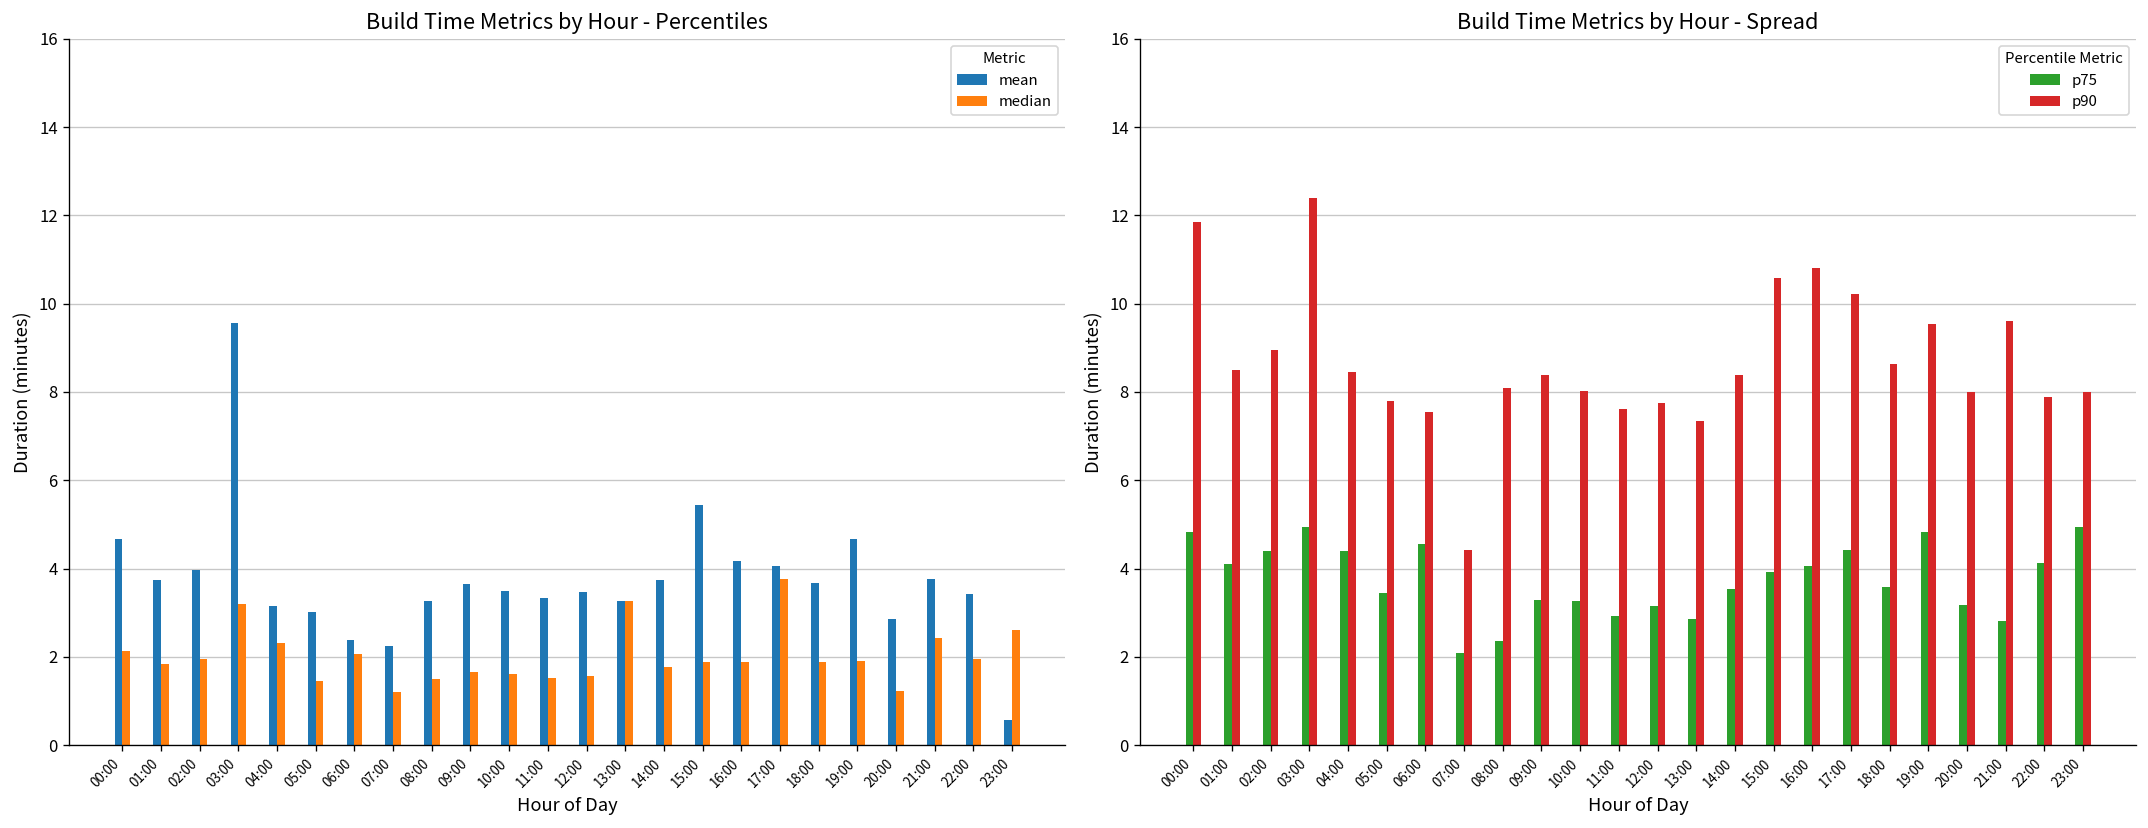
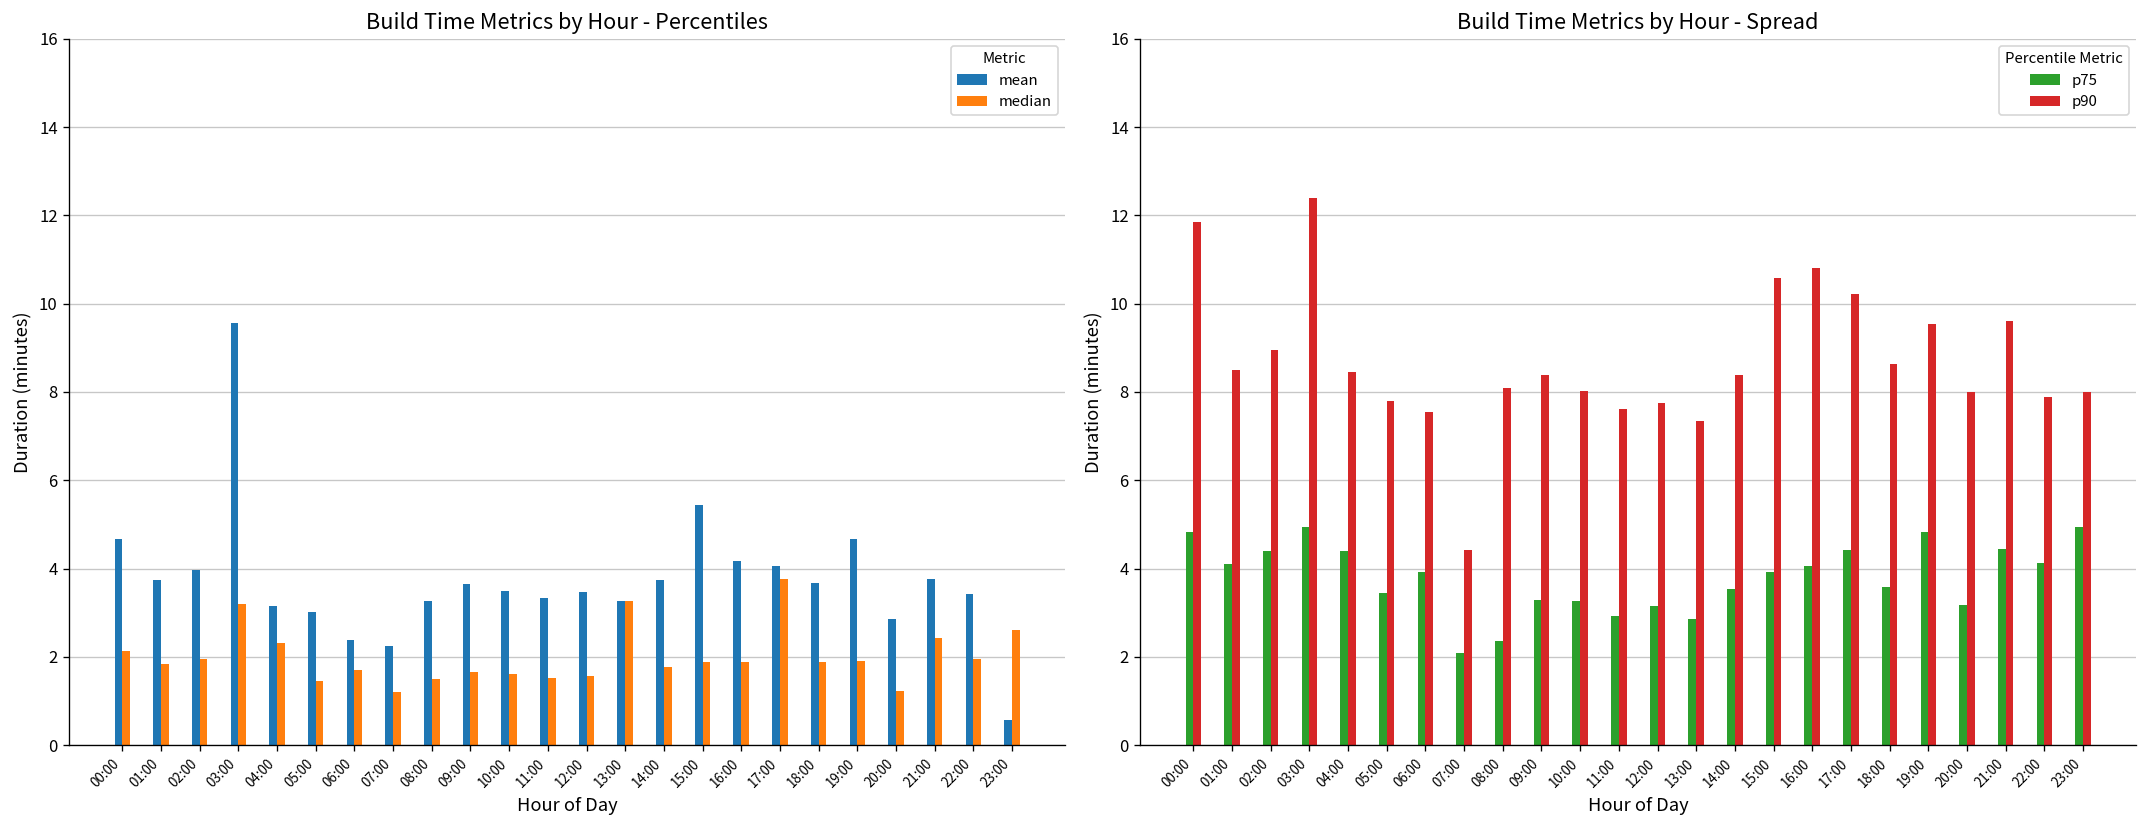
Build Time Metrics by Hour - Percentiles, median, 06:00: 2.1 -> 1.7
Build Time Metrics by Hour - Spread, p75, 06:00: 4.5 -> 3.9
Build Time Metrics by Hour - Spread, p75, 21:00: 2.8 -> 4.5
